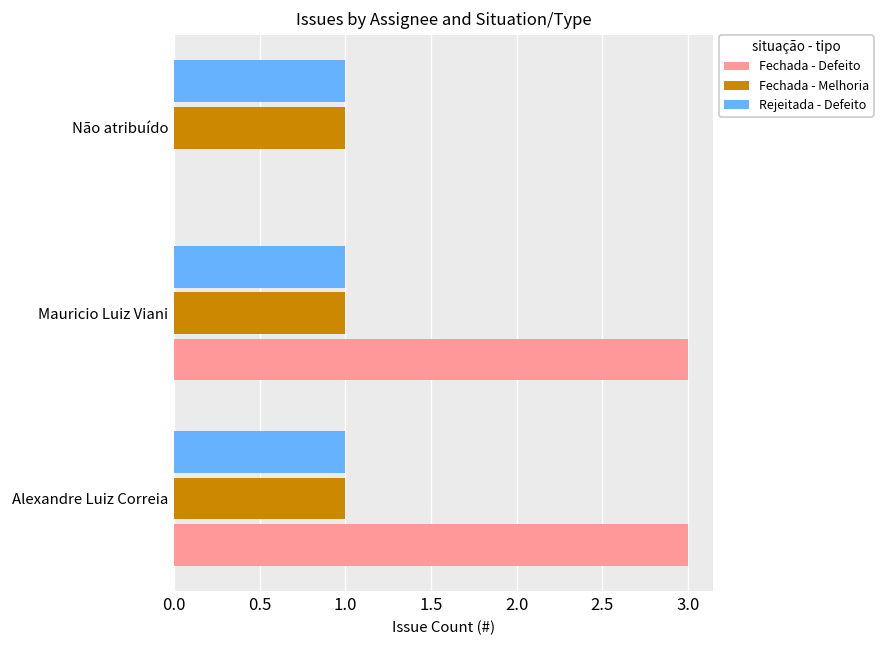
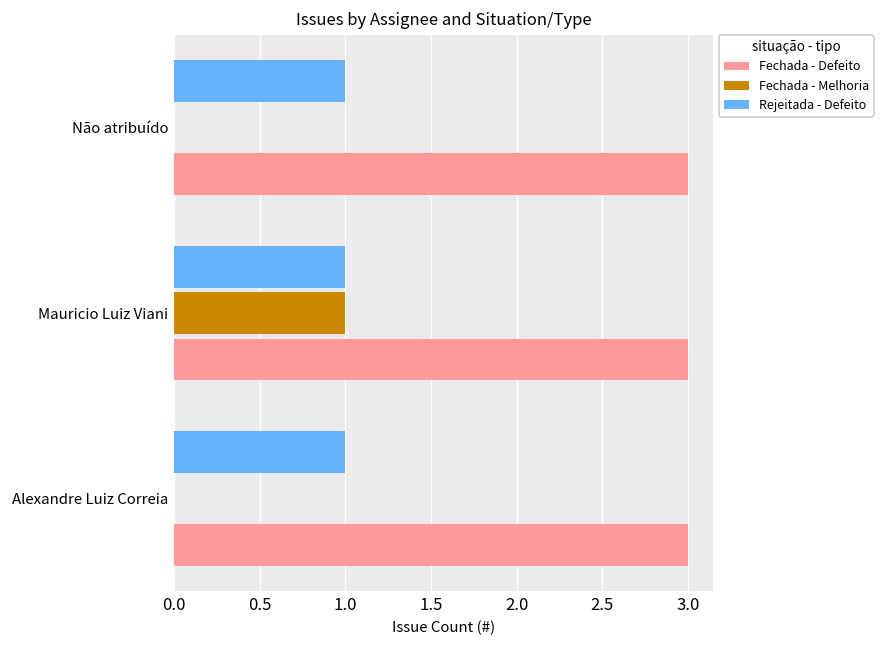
Fechada - Melhoria, Não atribuído: 1 -> 0
Fechada - Defeito, Não atribuído: 0 -> 3
Fechada - Melhoria, Alexandre Luiz Correia: 1 -> 0
